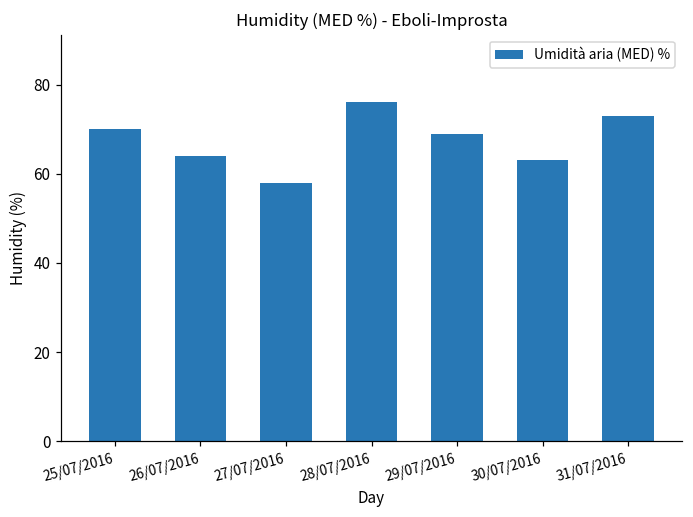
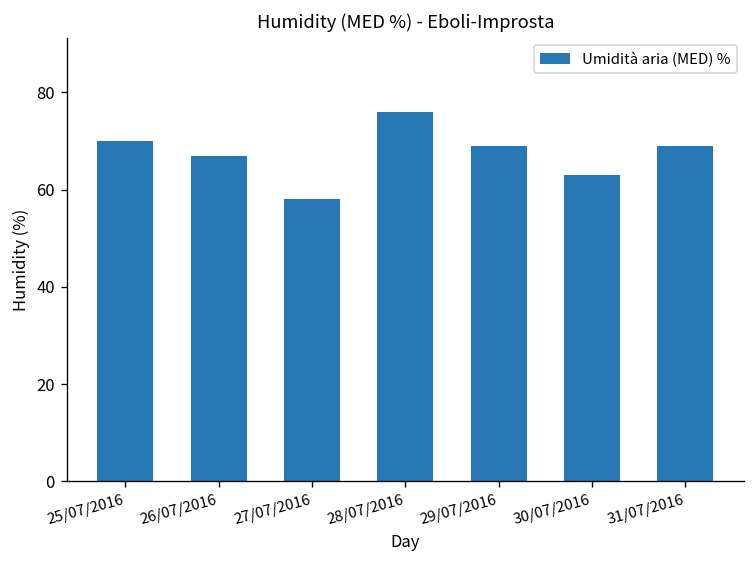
26/07/2016: 64 -> 67
31/07/2016: 73 -> 69
